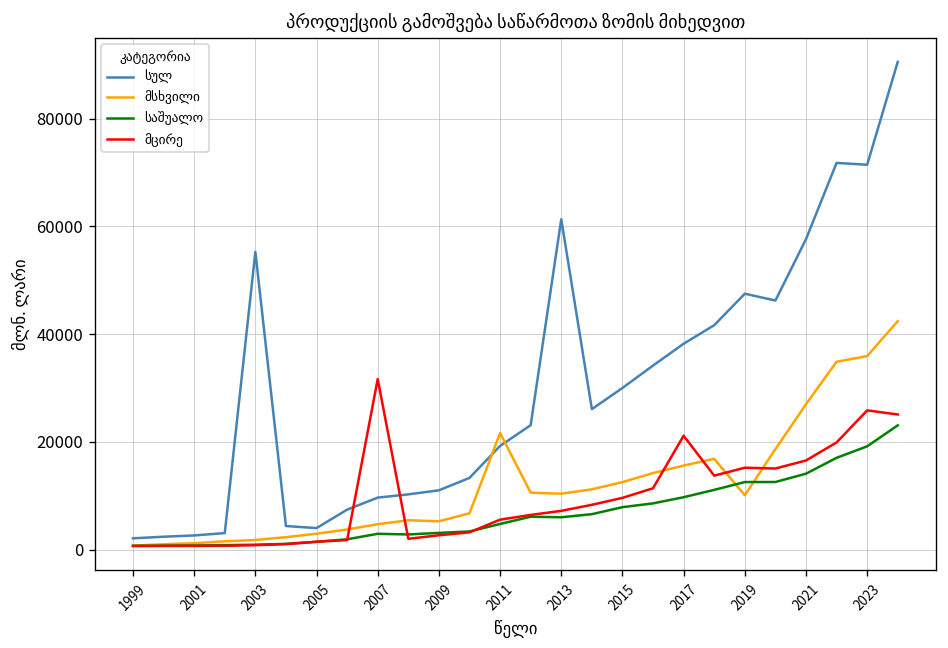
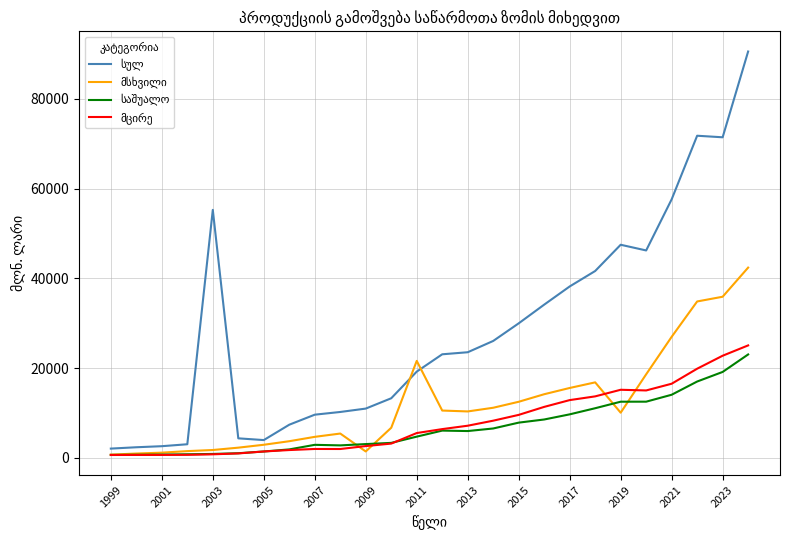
მცირე, 2007: 32000 -> 2000
მსხვილი, 2009: 5000 -> 1000
სულ, 2013: 61000 -> 24000
მცირე, 2017: 21000 -> 13000
მცირე, 2023: 26000 -> 23000
